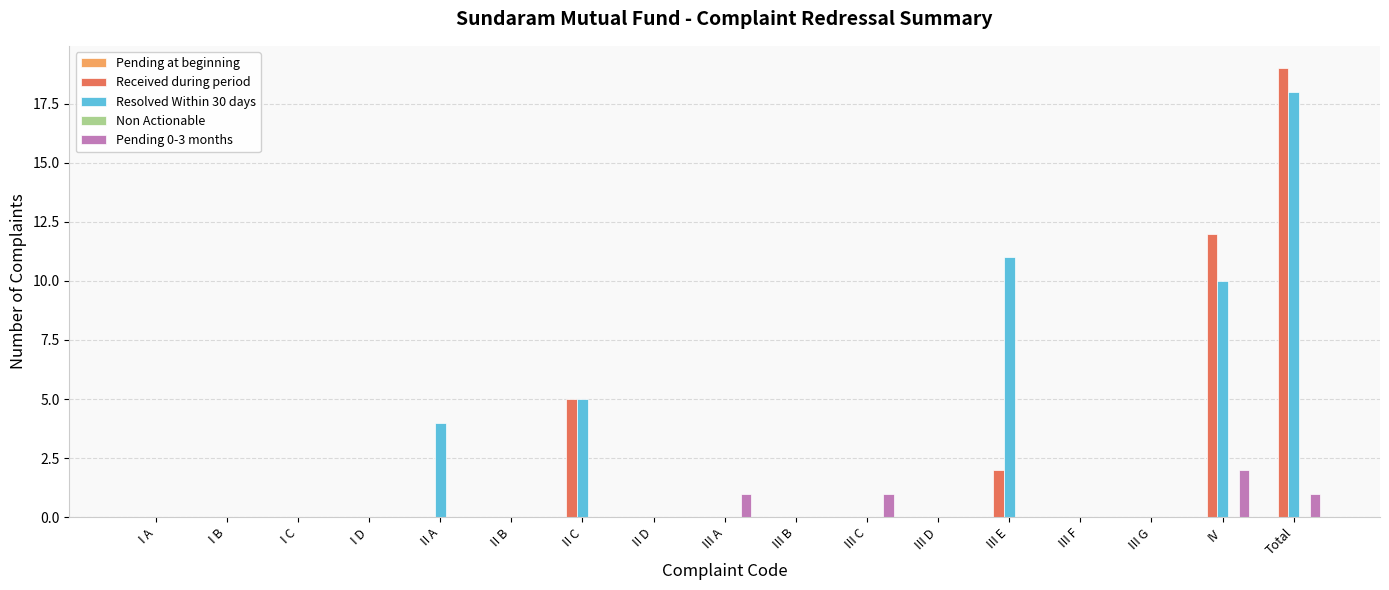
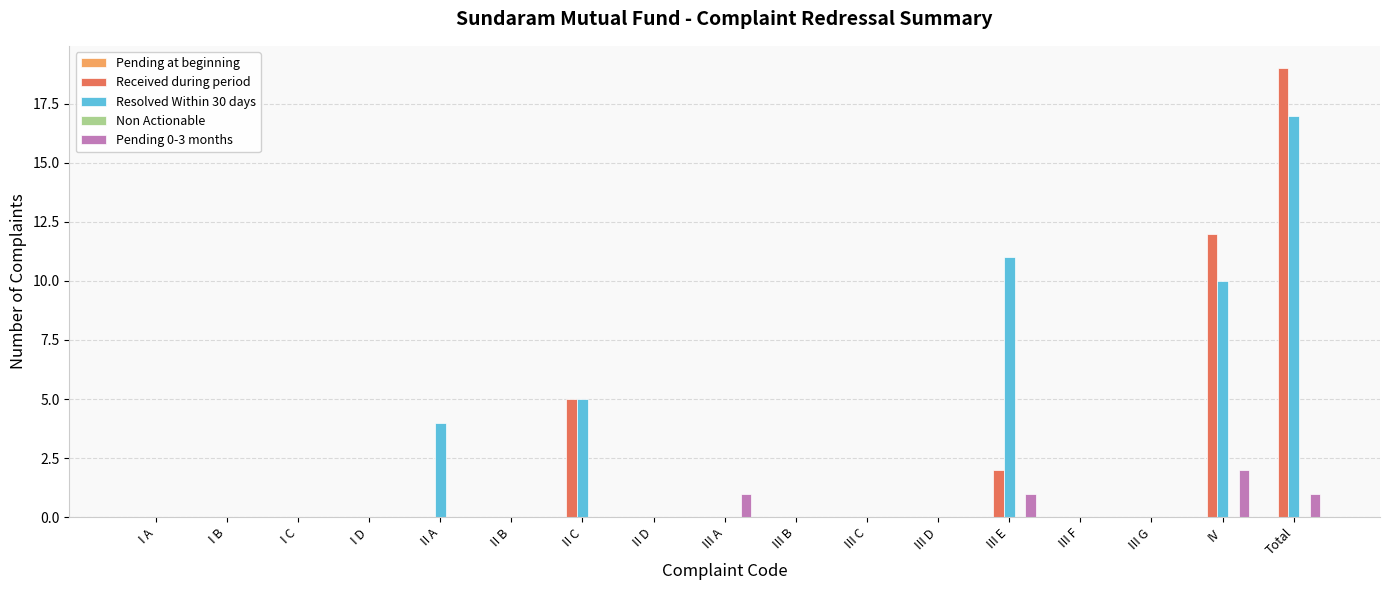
Pending 0-3 months, III C: 1 -> 0
Pending 0-3 months, III E: 0 -> 1
Resolved Within 30 days, Total: 18 -> 17
